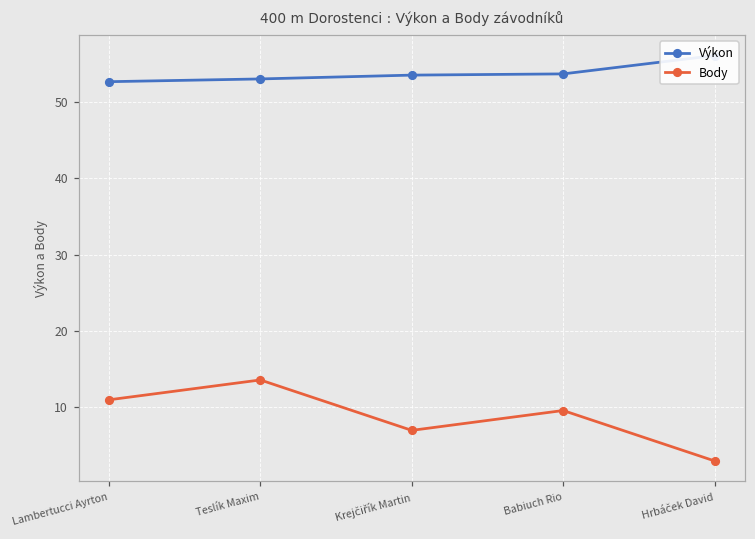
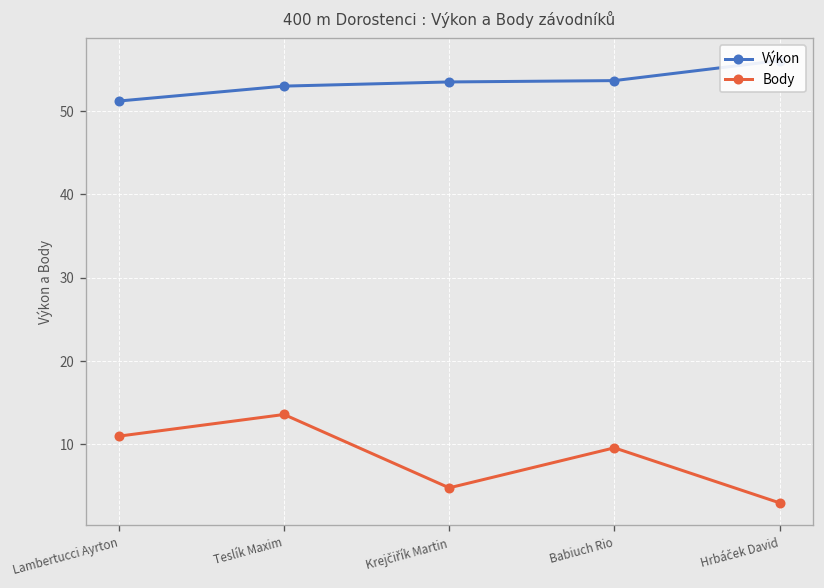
Výkon, Lambertucci Ayrton: 53 -> 51
Body, Krejčiřík Martin: 7 -> 5
